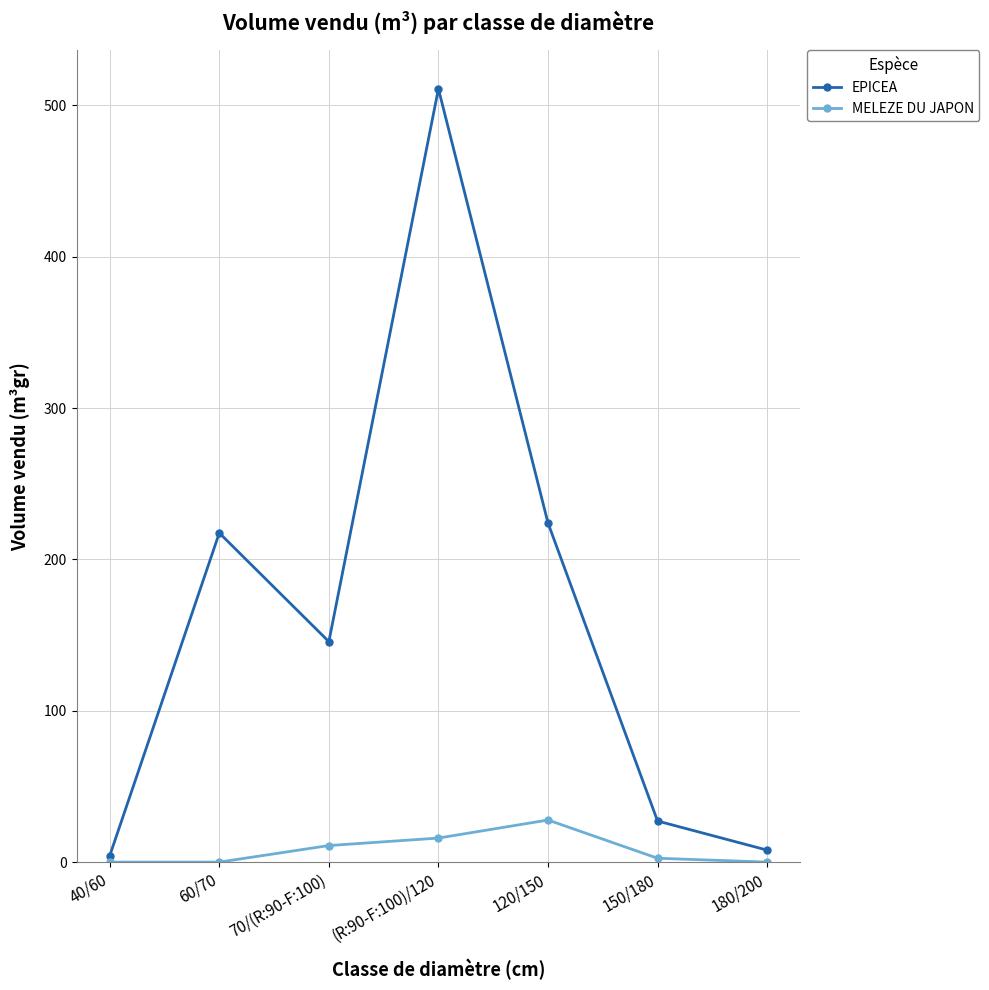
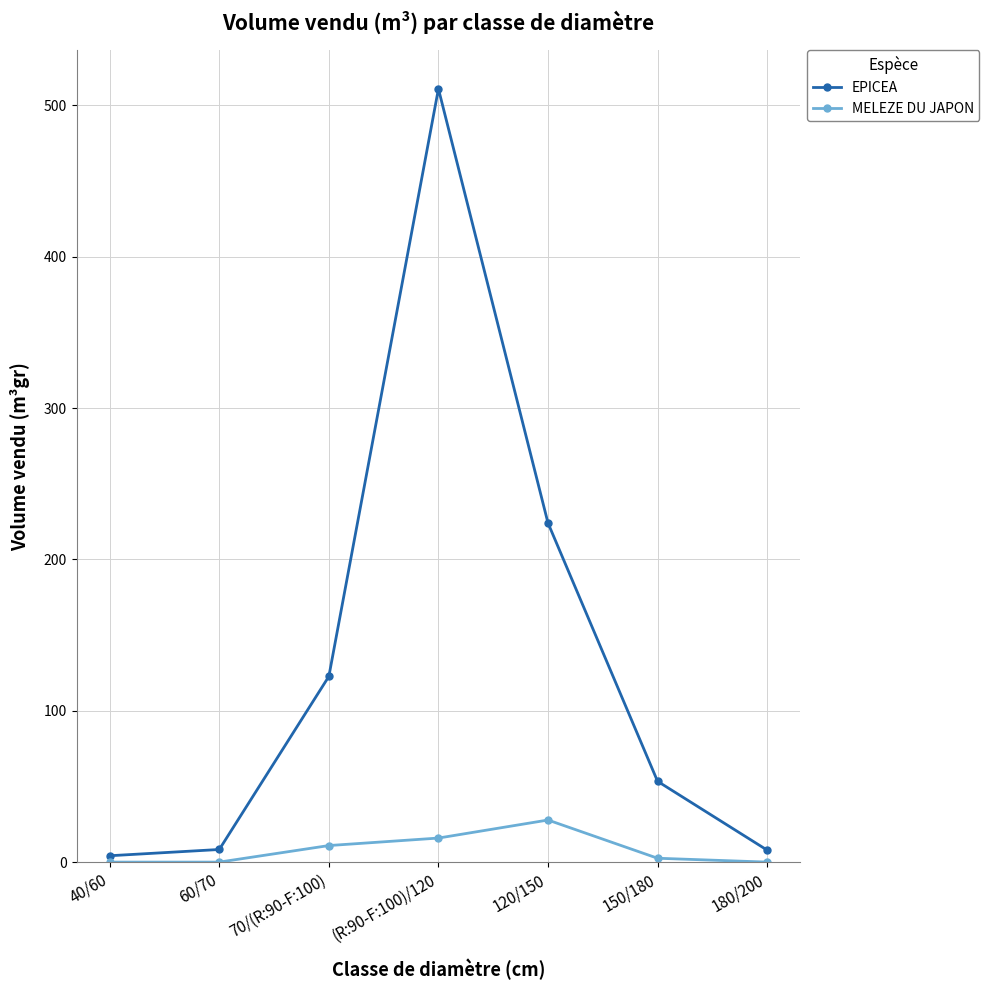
EPICEA, 60/70: 217 -> 8
EPICEA, 70/(R:90-F:100): 146 -> 123
EPICEA, 150/180: 27 -> 53
